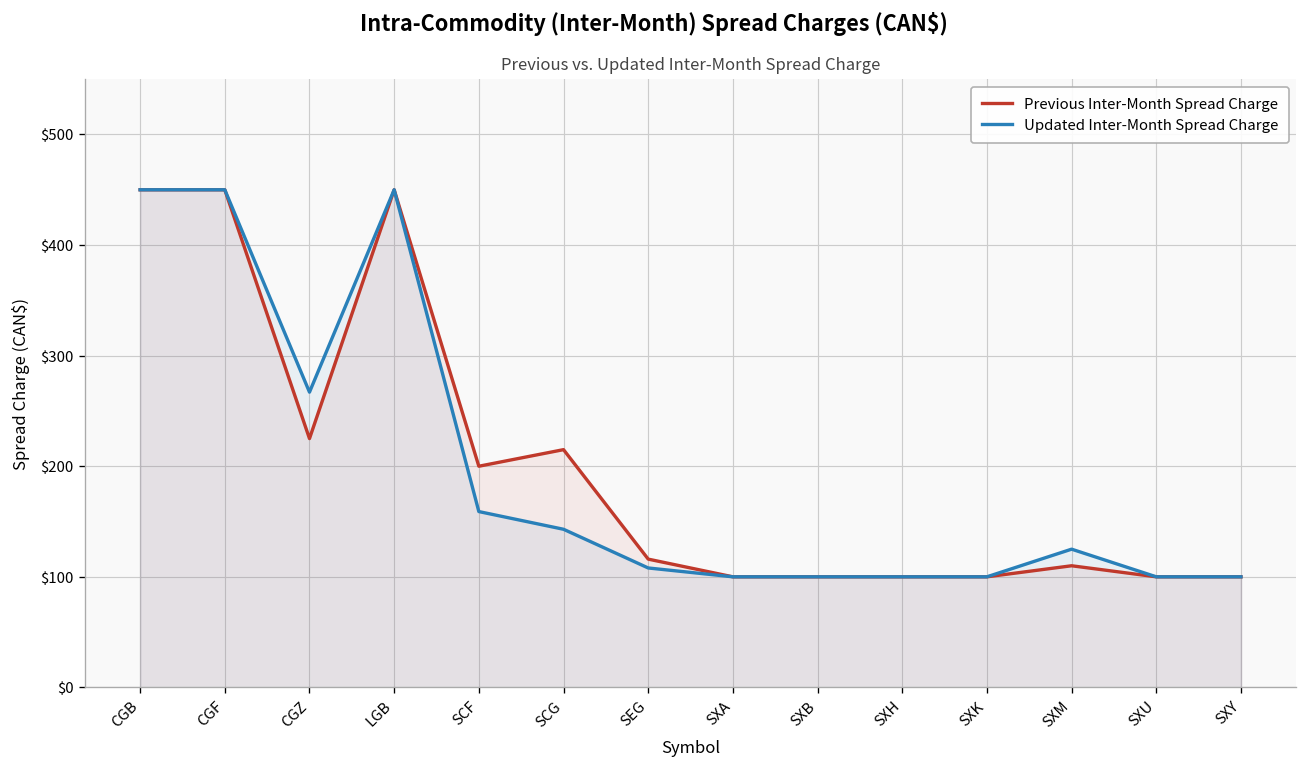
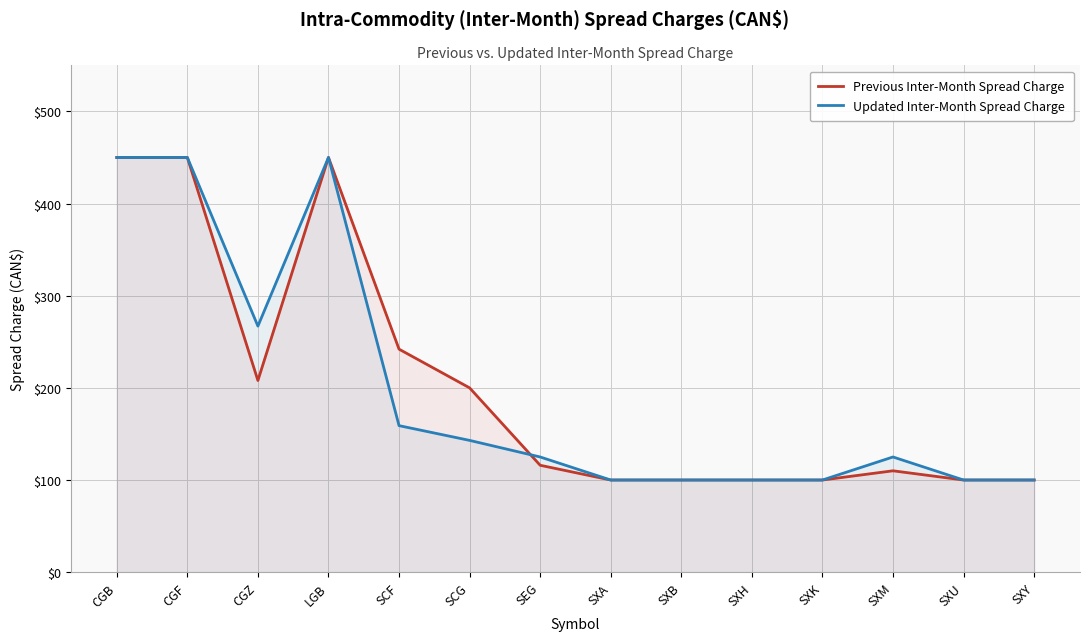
Previous Inter-Month Spread Charge, CGZ: $230 -> $210
Previous Inter-Month Spread Charge, SCF: $200 -> $240
Previous Inter-Month Spread Charge, SCG: $220 -> $200
Updated Inter-Month Spread Charge, SEG: $110 -> $130
